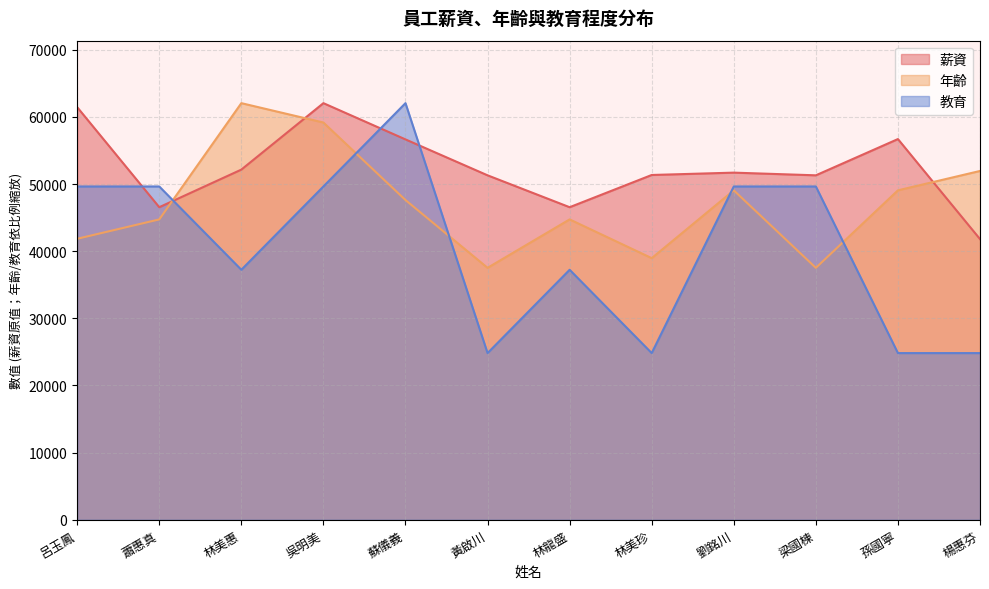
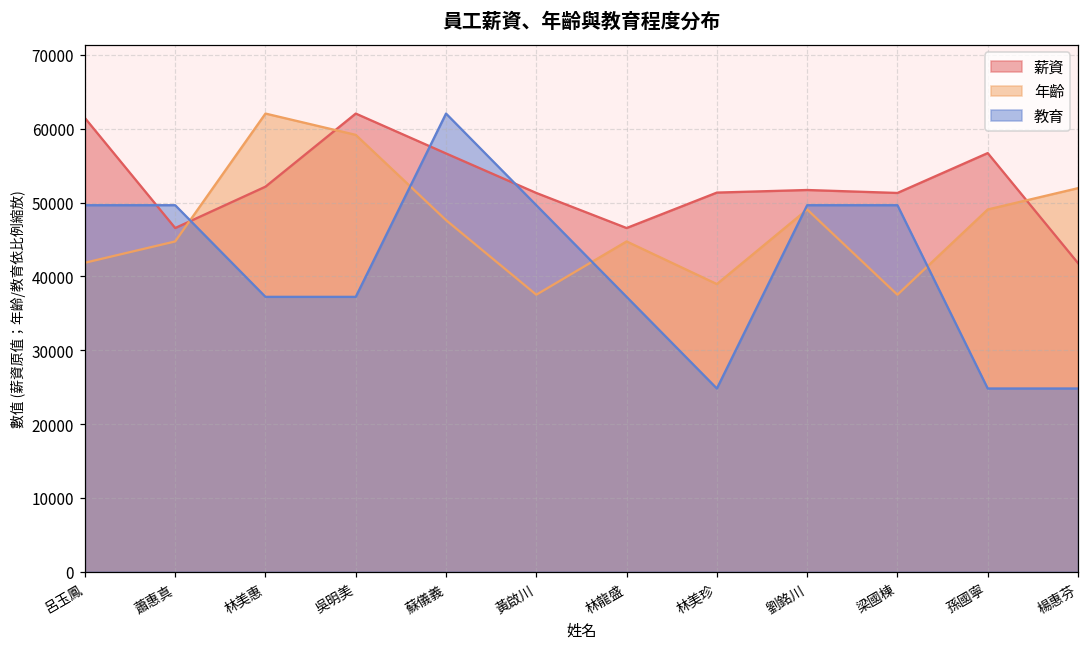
教育, 吳明美: 50000 -> 37000
教育, 黃啟川: 25000 -> 50000
